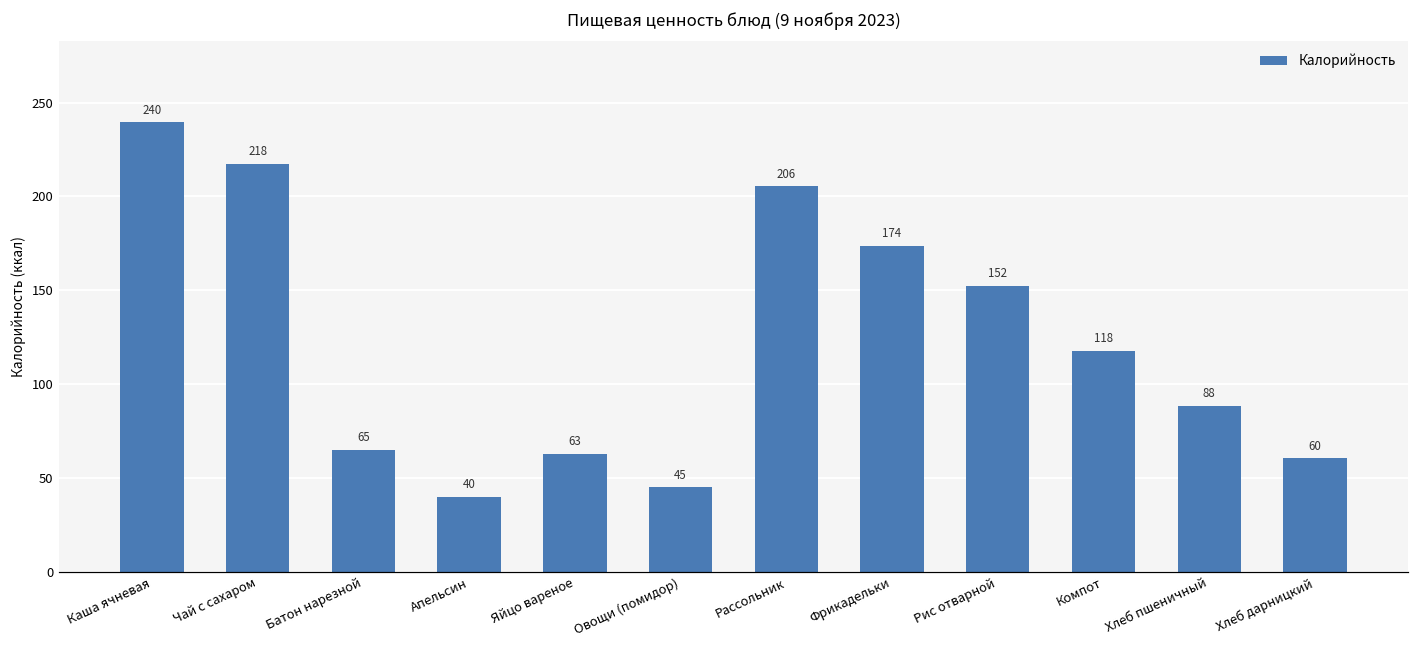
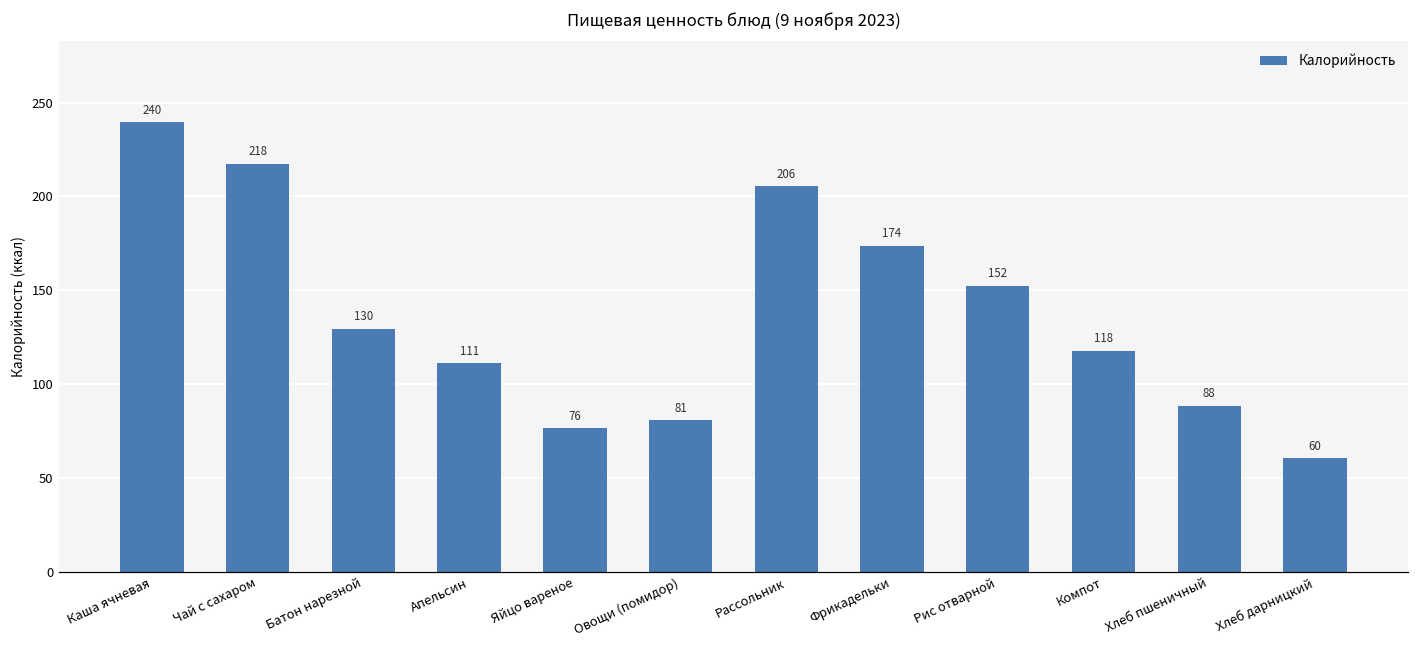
Батон нарезной: 65 -> 130
Апельсин: 40 -> 111
Яйцо вареное: 63 -> 76
Овощи (помидор): 45 -> 81
